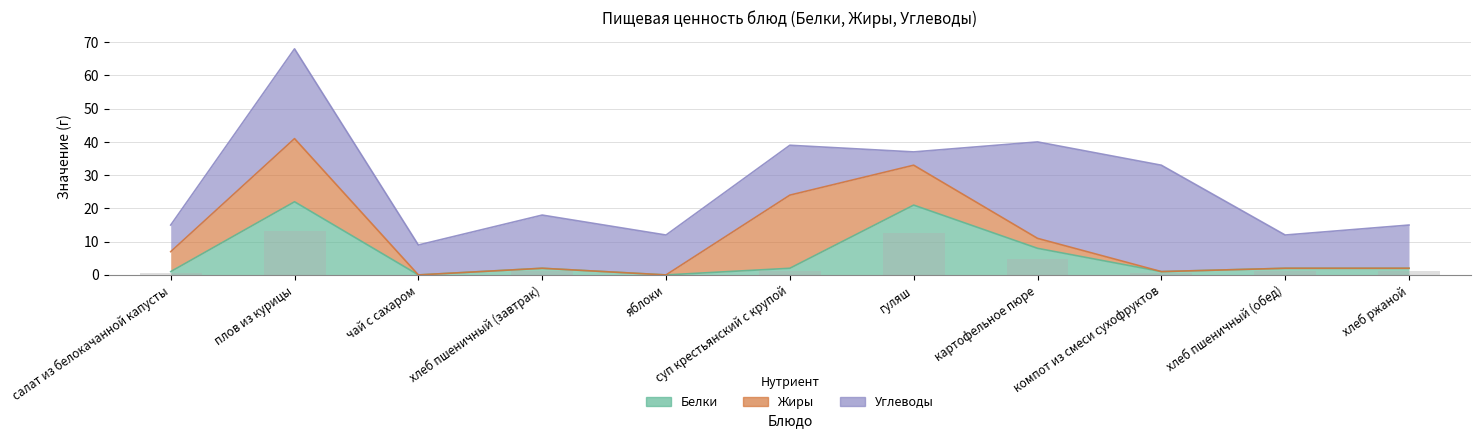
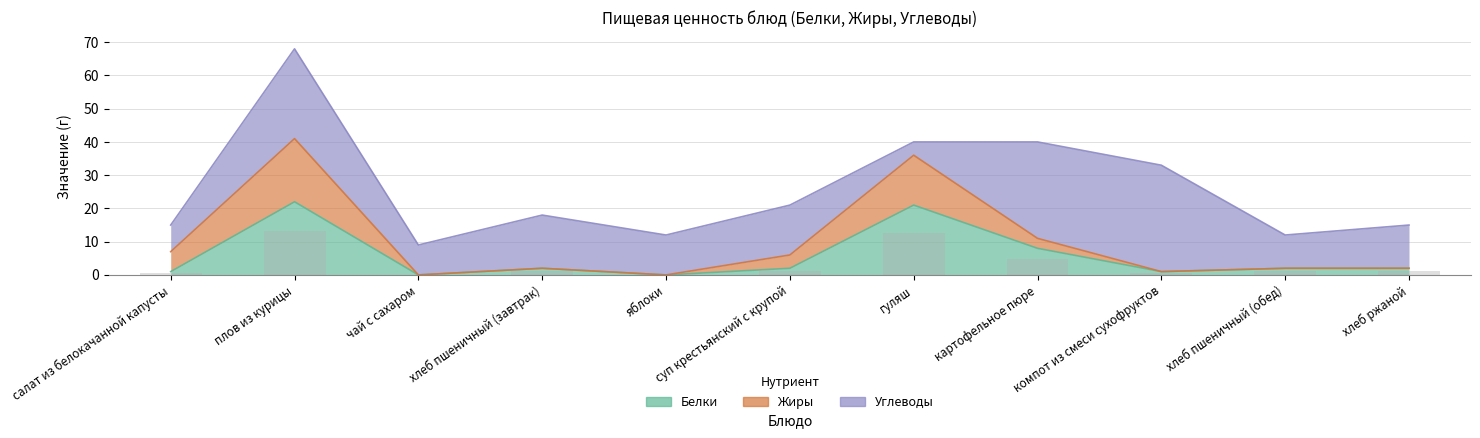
Жиры, суп крестьянский с крупой: 22 -> 4
Жиры, гуляш: 12 -> 15
